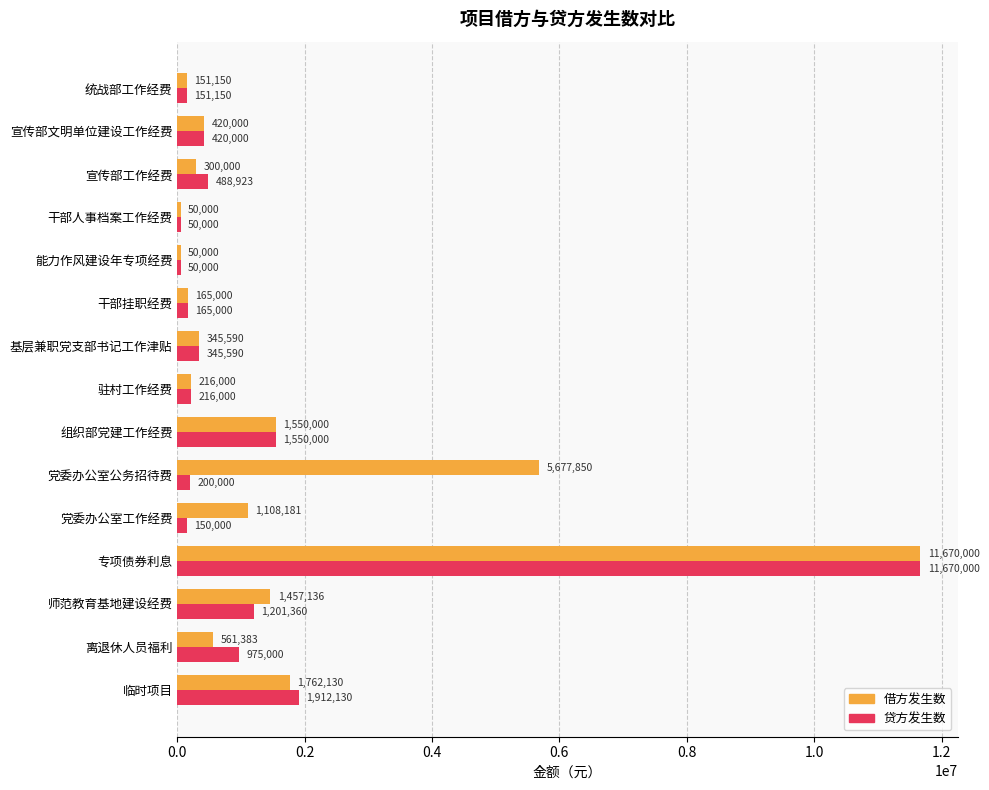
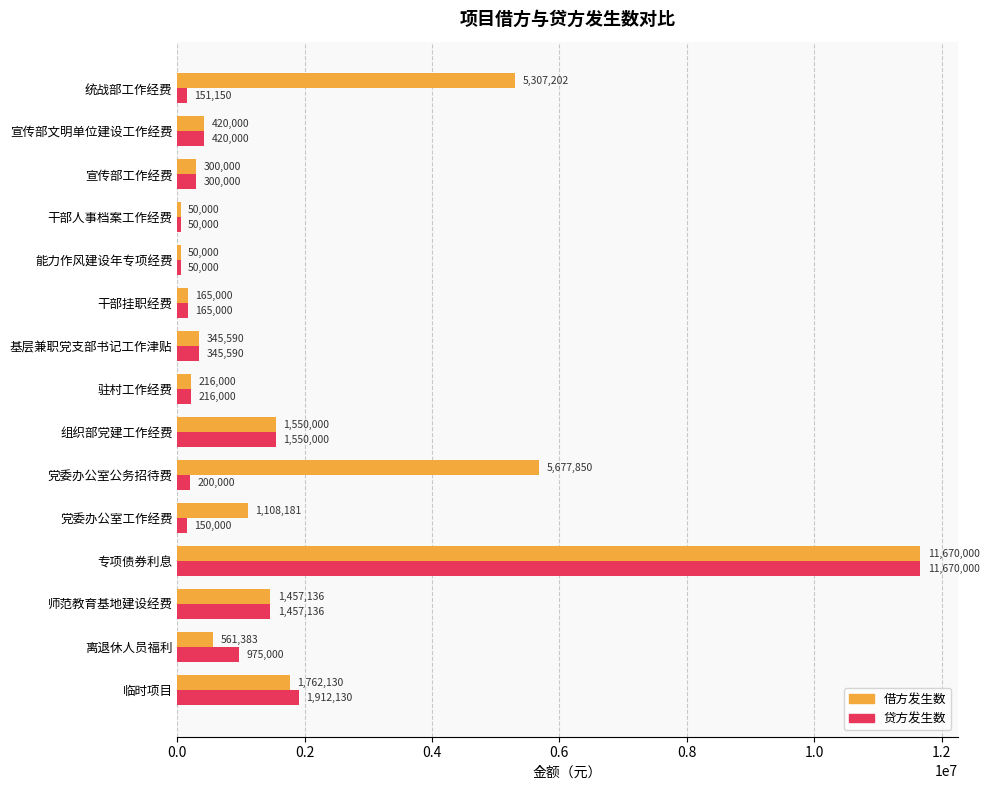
借方发生数, 统战部工作经费: 151,150 -> 5,307,202
贷方发生数, 宣传部工作经费: 488,923 -> 300,000
贷方发生数, 师范教育基地建设经费: 1,201,360 -> 1,457,136
